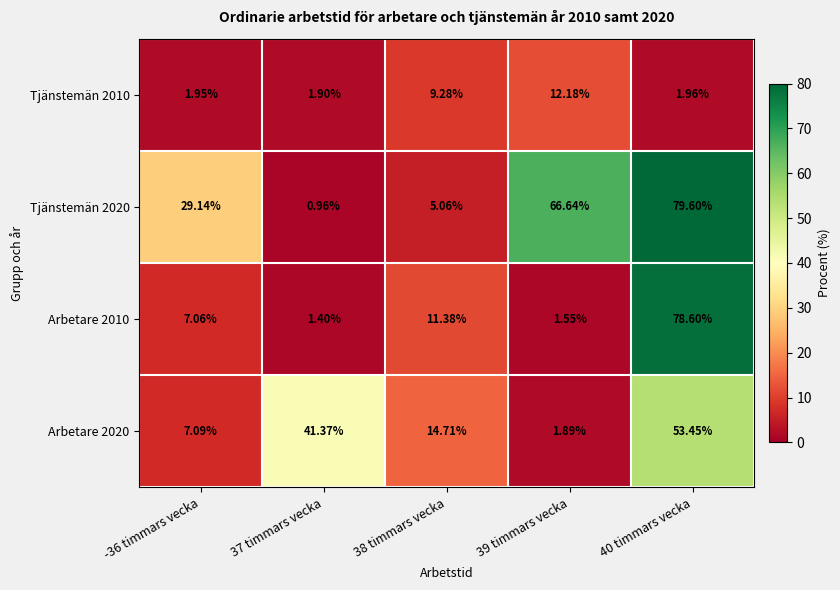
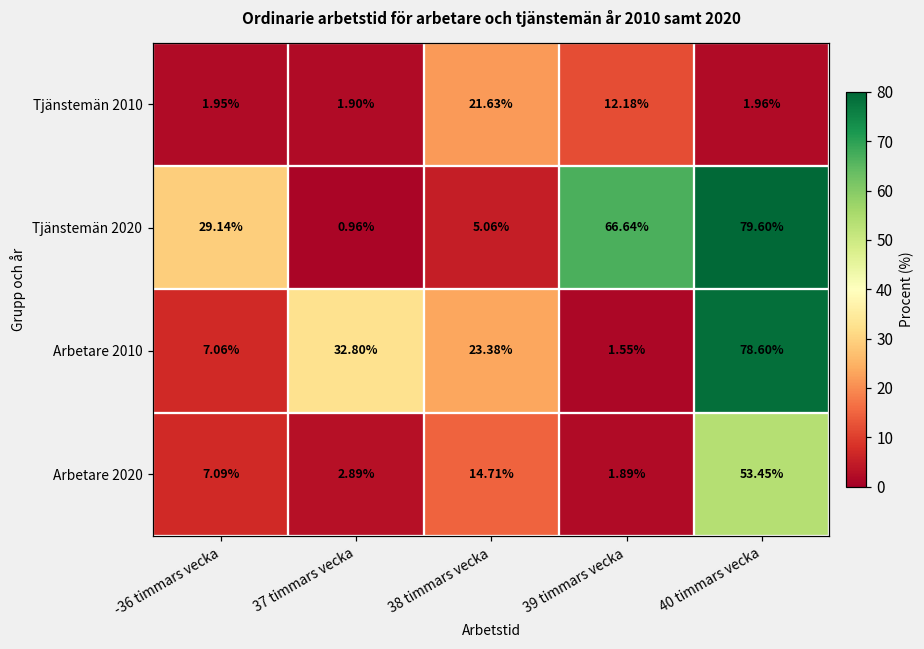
Tjänstemän 2010, 38 timmars vecka: 9.28% -> 21.63%
Arbetare 2010, 37 timmars vecka: 1.40% -> 32.80%
Arbetare 2010, 38 timmars vecka: 11.38% -> 23.38%
Arbetare 2020, 37 timmars vecka: 41.37% -> 2.89%
